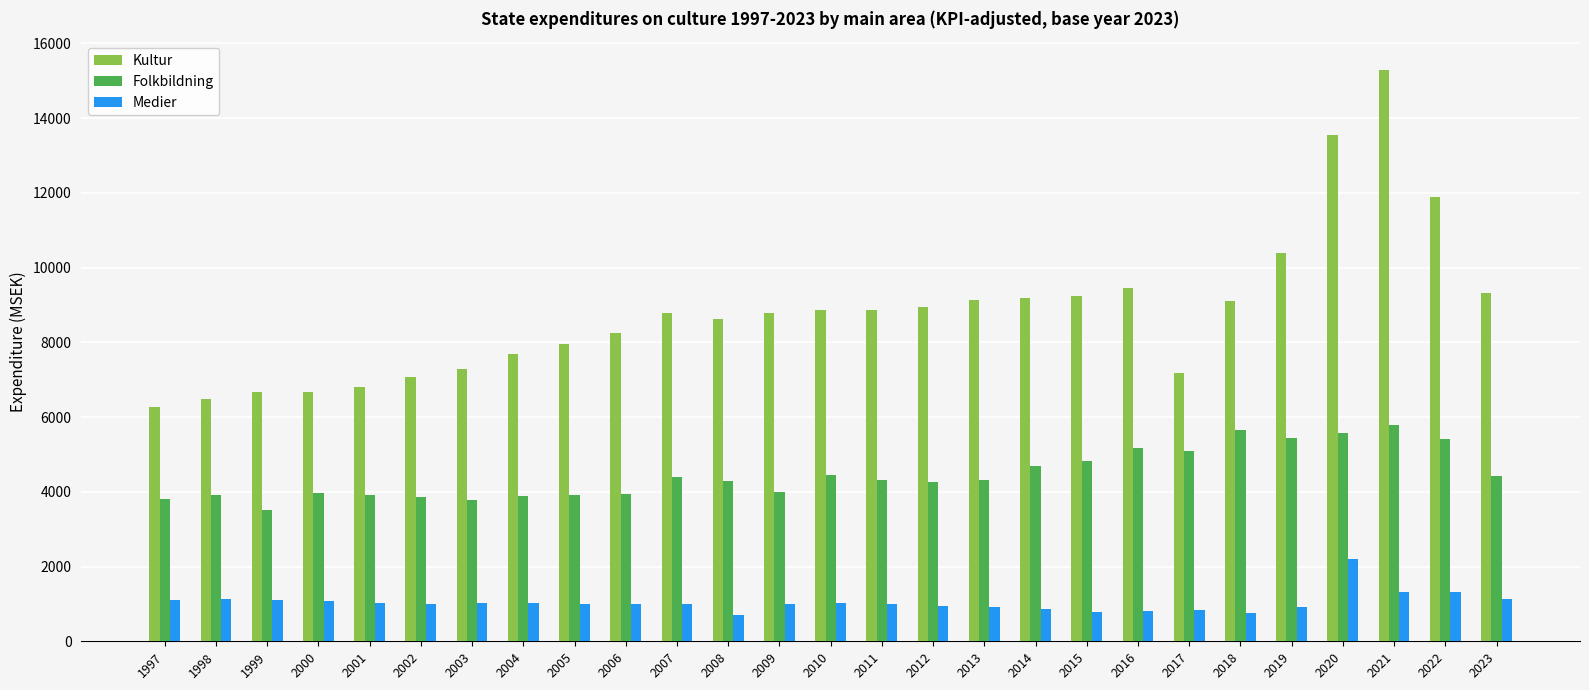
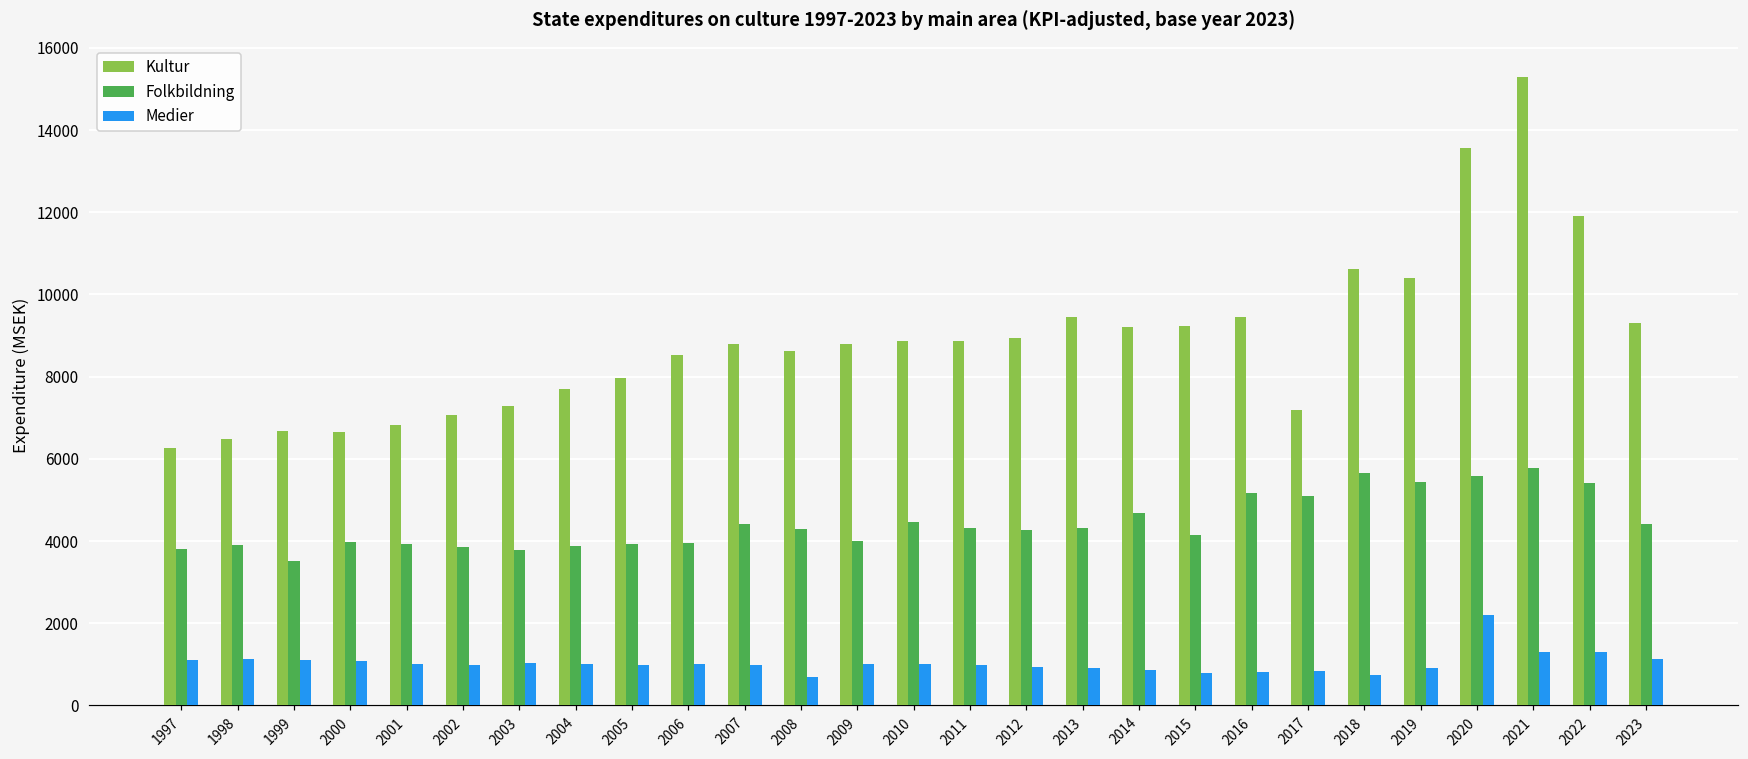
Kultur, 2006: 8300 -> 8500
Kultur, 2013: 9100 -> 9500
Folkbildning, 2015: 4800 -> 4100
Kultur, 2018: 9100 -> 10600
